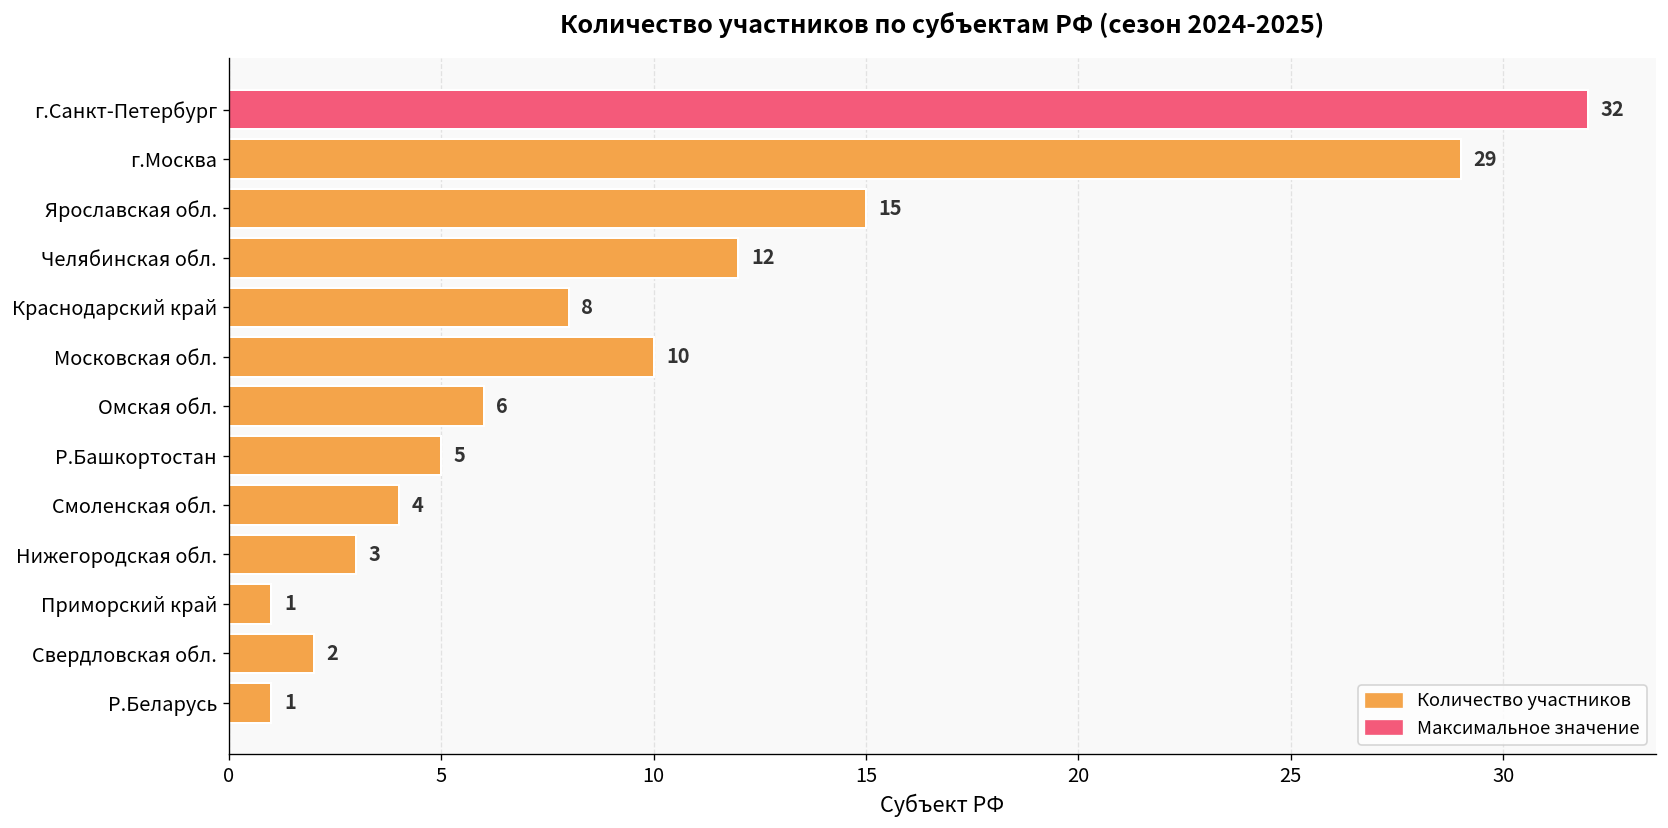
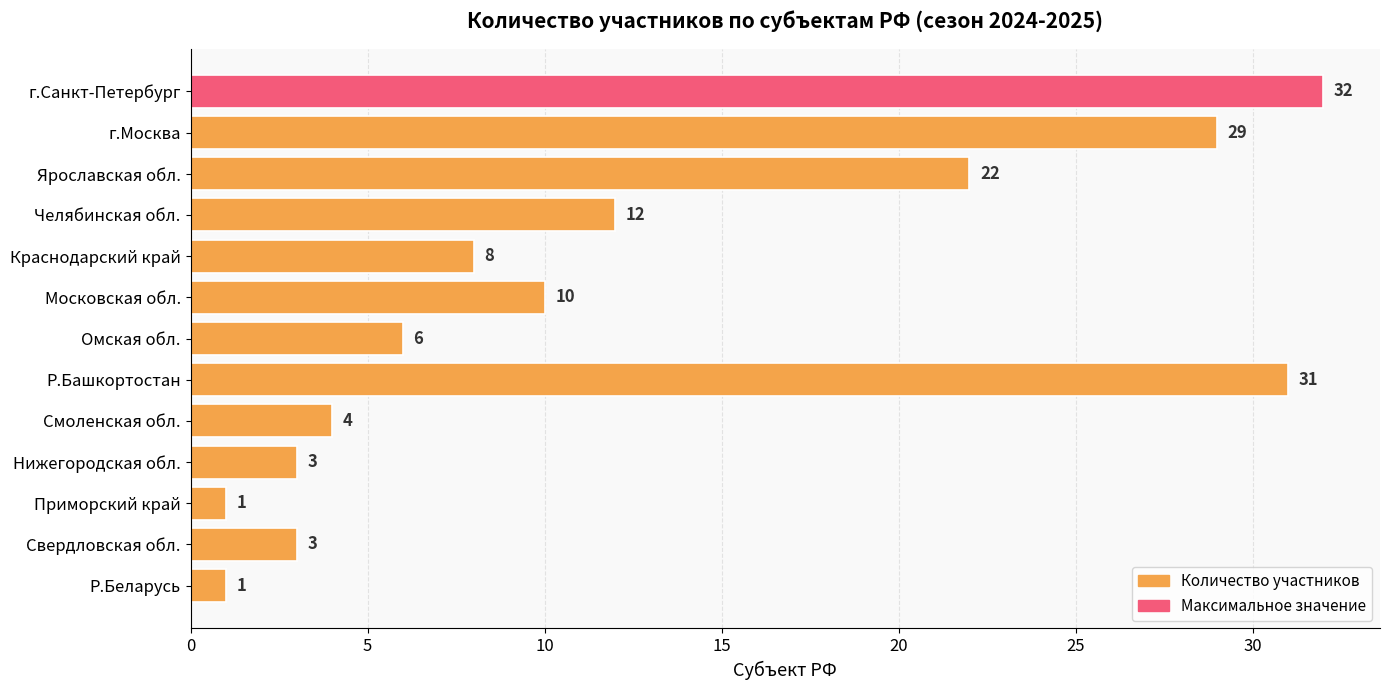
Ярославская обл.: 15 -> 22
Р.Башкортостан: 5 -> 31
Свердловская обл.: 2 -> 3
